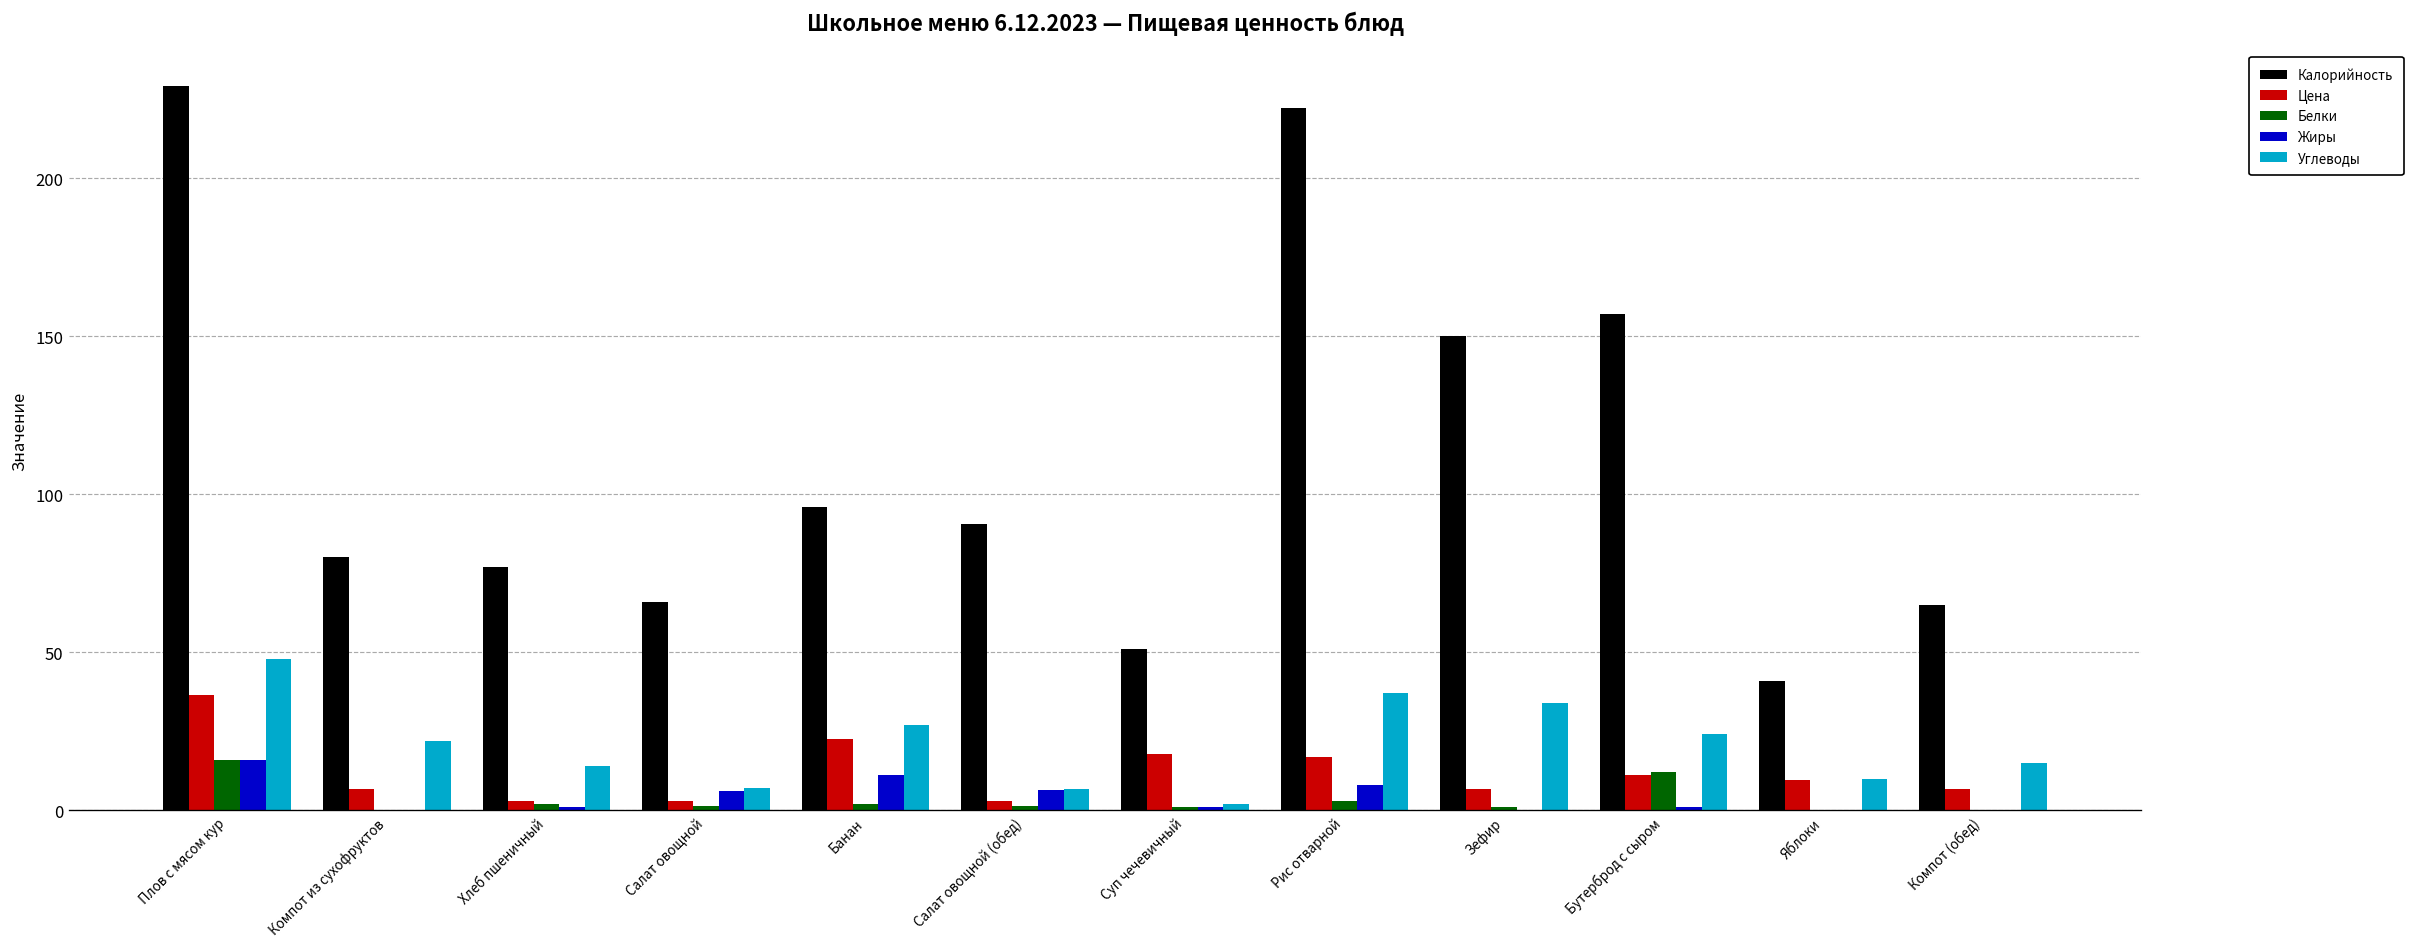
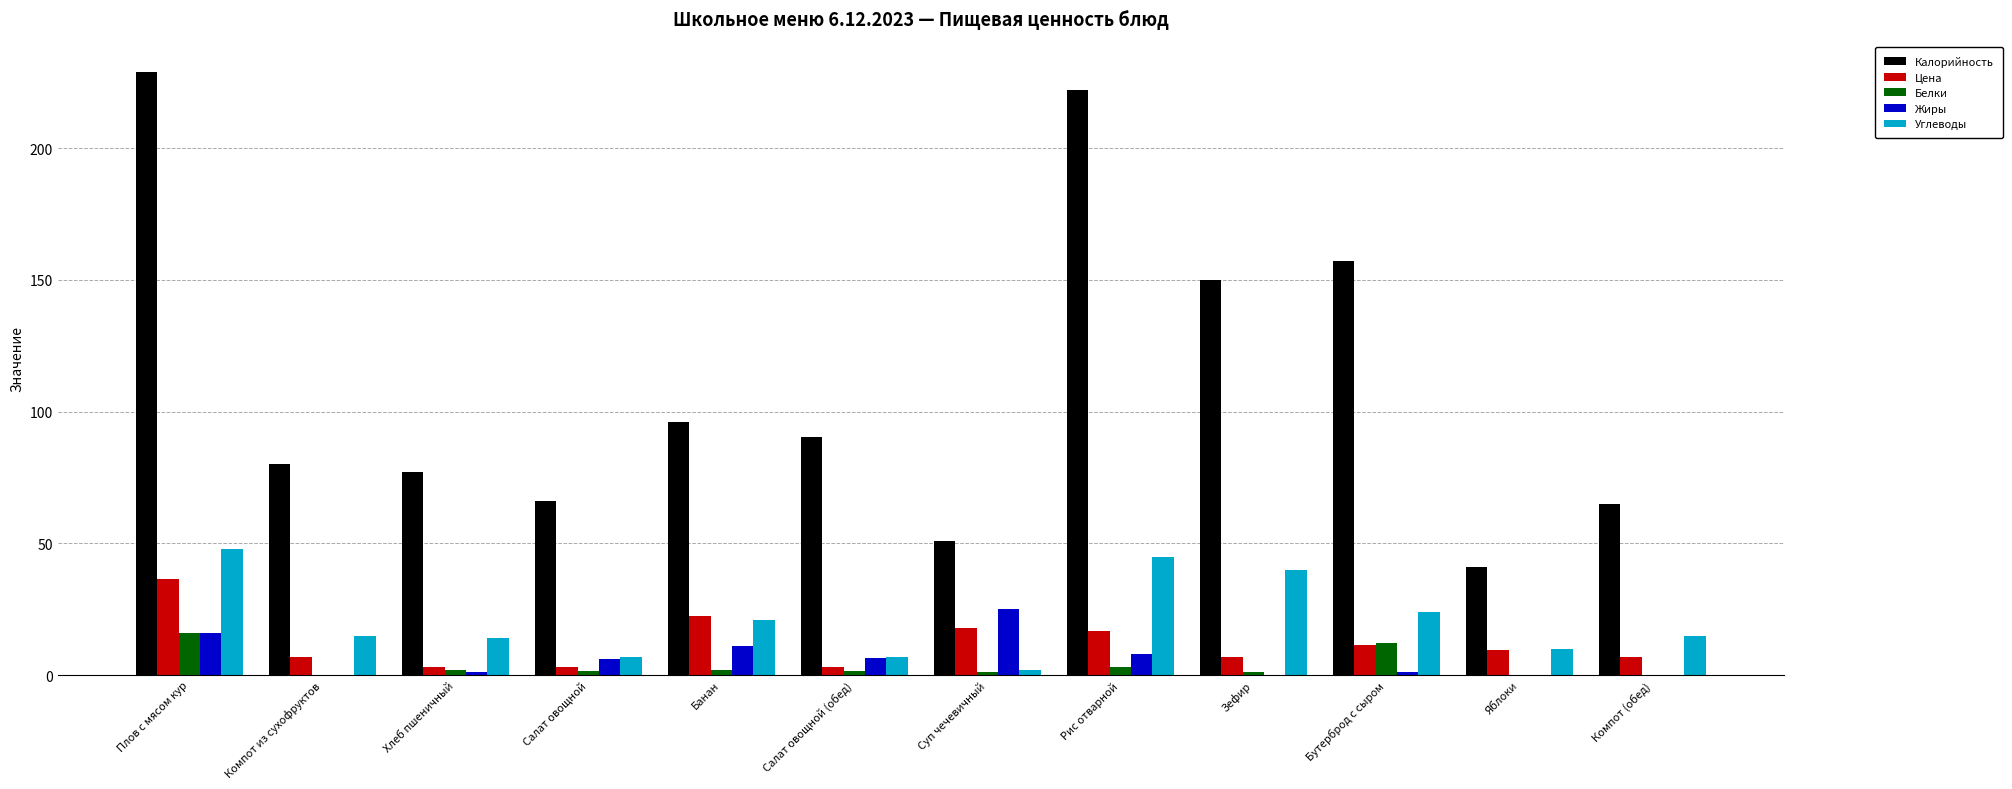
Углеводы, Компот из сухофруктов: 22 -> 15
Углеводы, Банан: 27 -> 21
Жиры, Суп чечевичный: 1 -> 25
Углеводы, Рис отварной: 37 -> 45
Углеводы, Зефир: 34 -> 40
